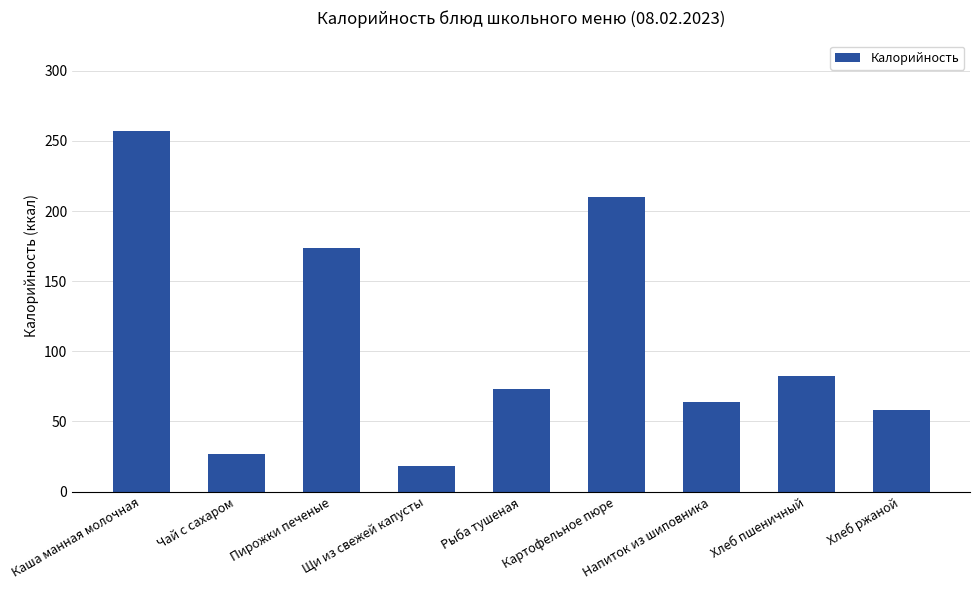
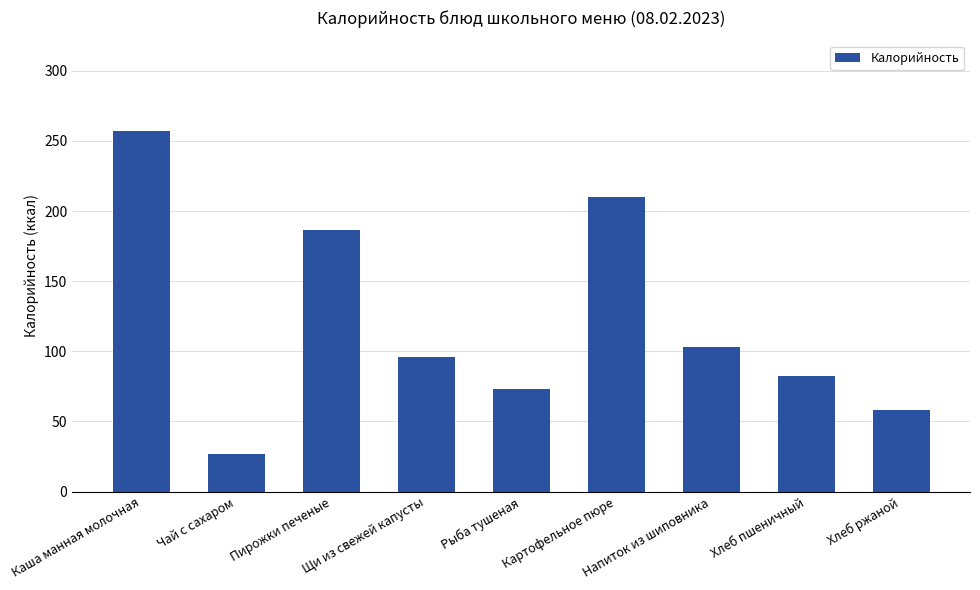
Пирожки печеные: 174 -> 187
Щи из свежей капусты: 18 -> 96
Напиток из шиповника: 64 -> 103
